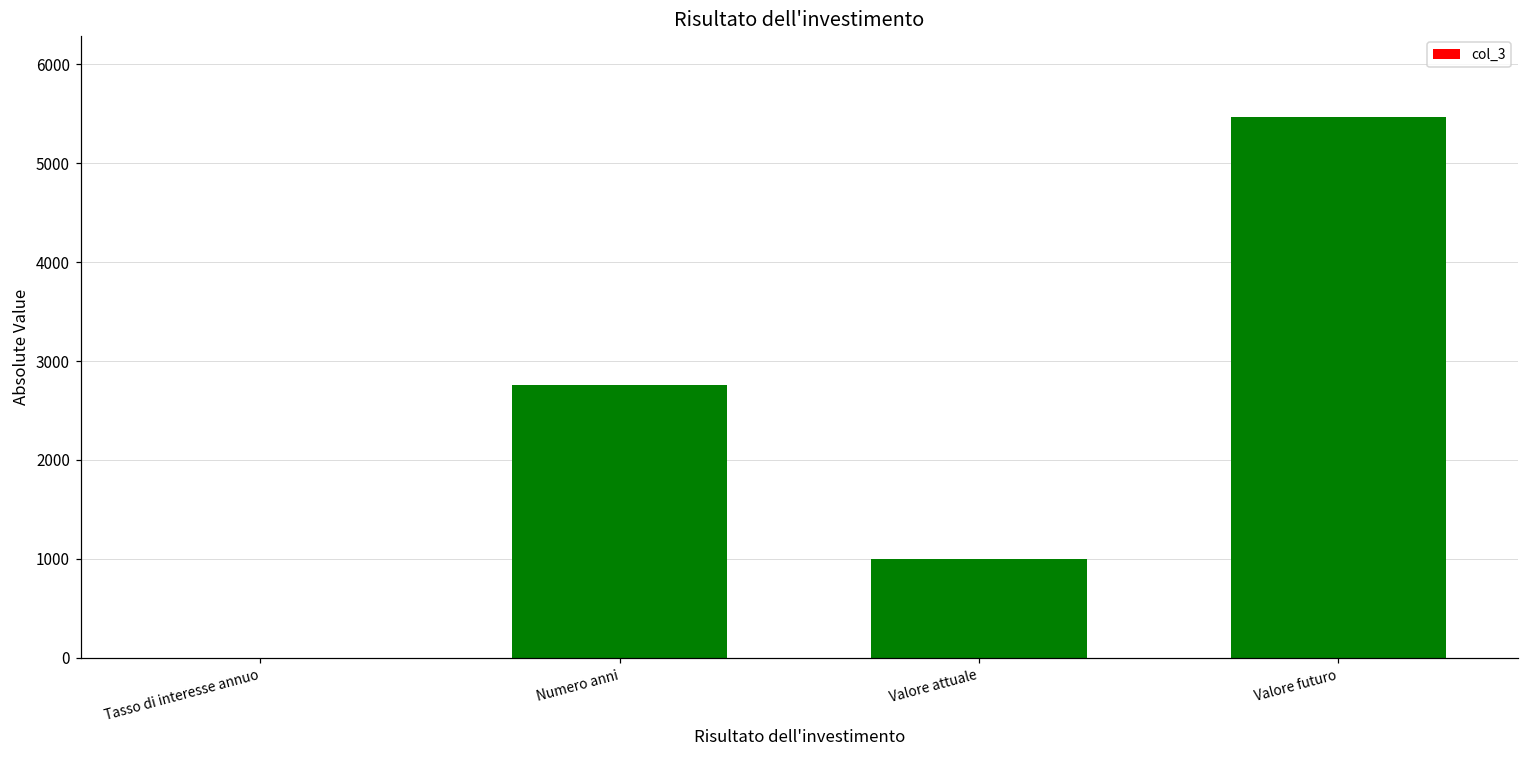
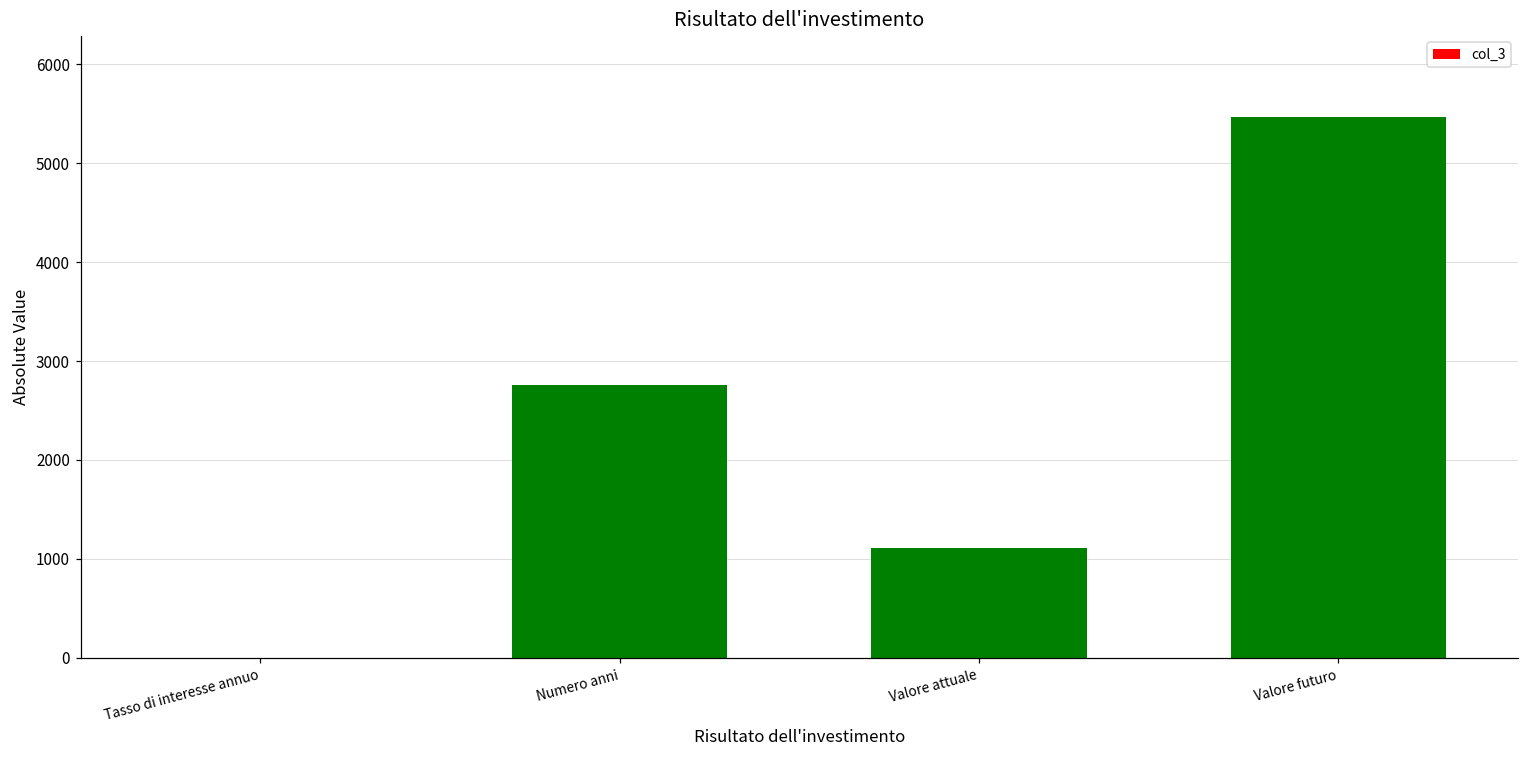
Valore attuale: 1000 -> 1100
